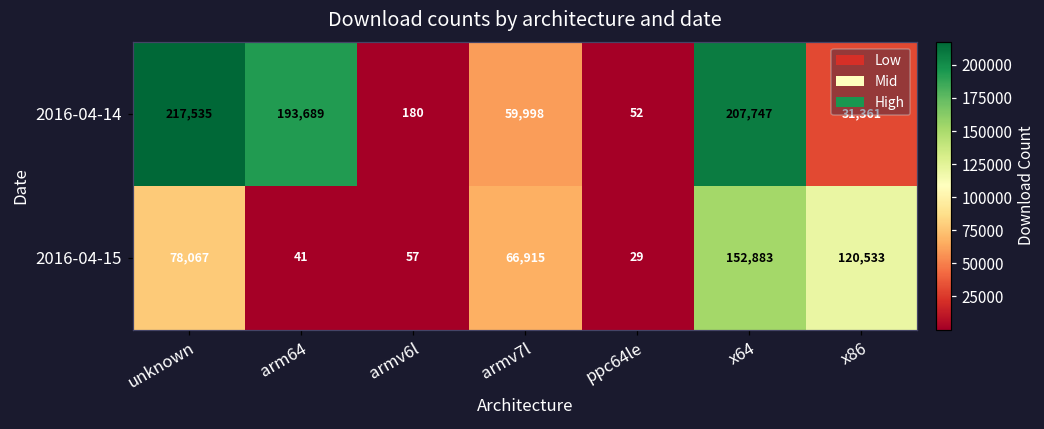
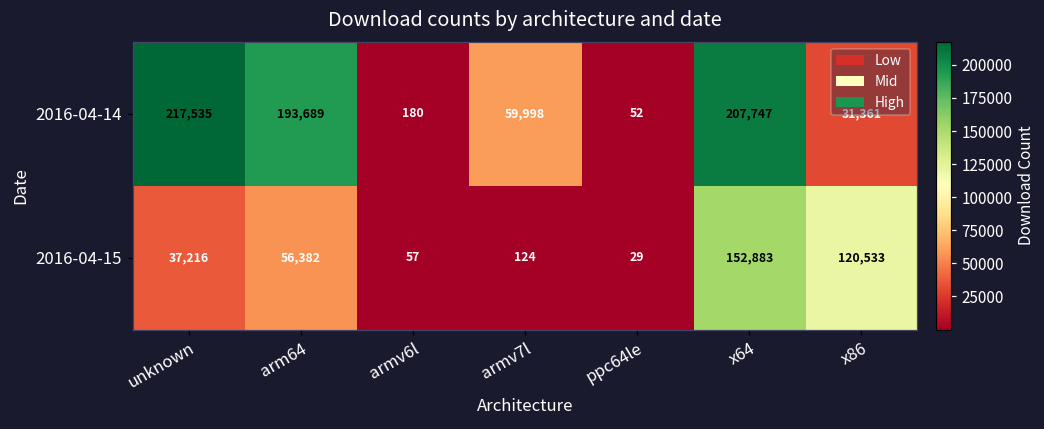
2016-04-15, unknown: 78,067 -> 37,216
2016-04-15, arm64: 41 -> 56,382
2016-04-15, armv7l: 66,915 -> 124
